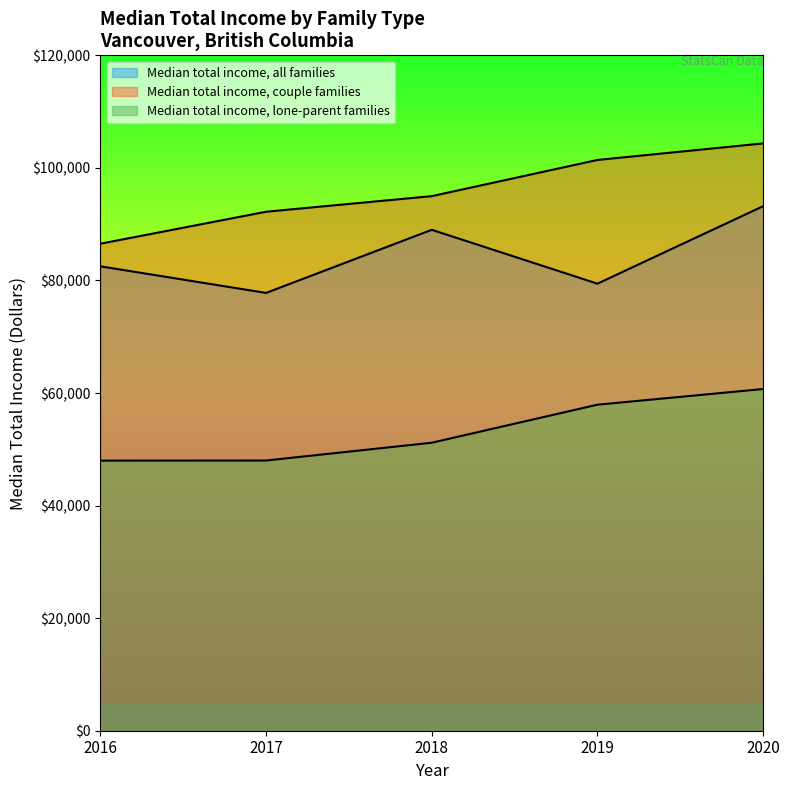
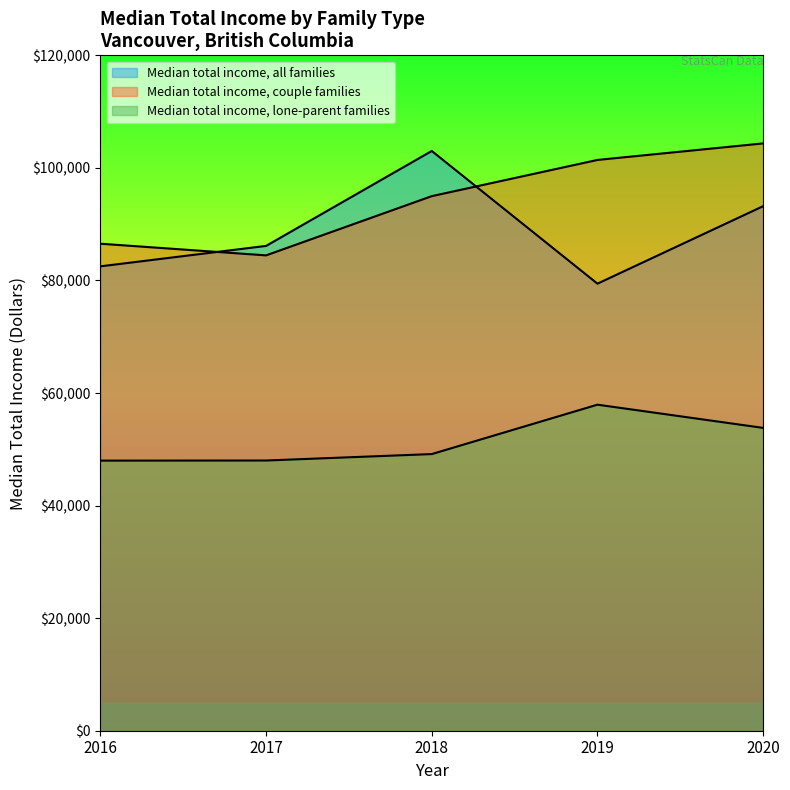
Median total income, all families, 2017: $78,000 -> $86,000
Median total income, couple families, 2017: $92,000 -> $84,000
Median total income, all families, 2018: $89,000 -> $103,000
Median total income, lone-parent families, 2018: $51,000 -> $49,000
Median total income, lone-parent families, 2020: $61,000 -> $54,000
